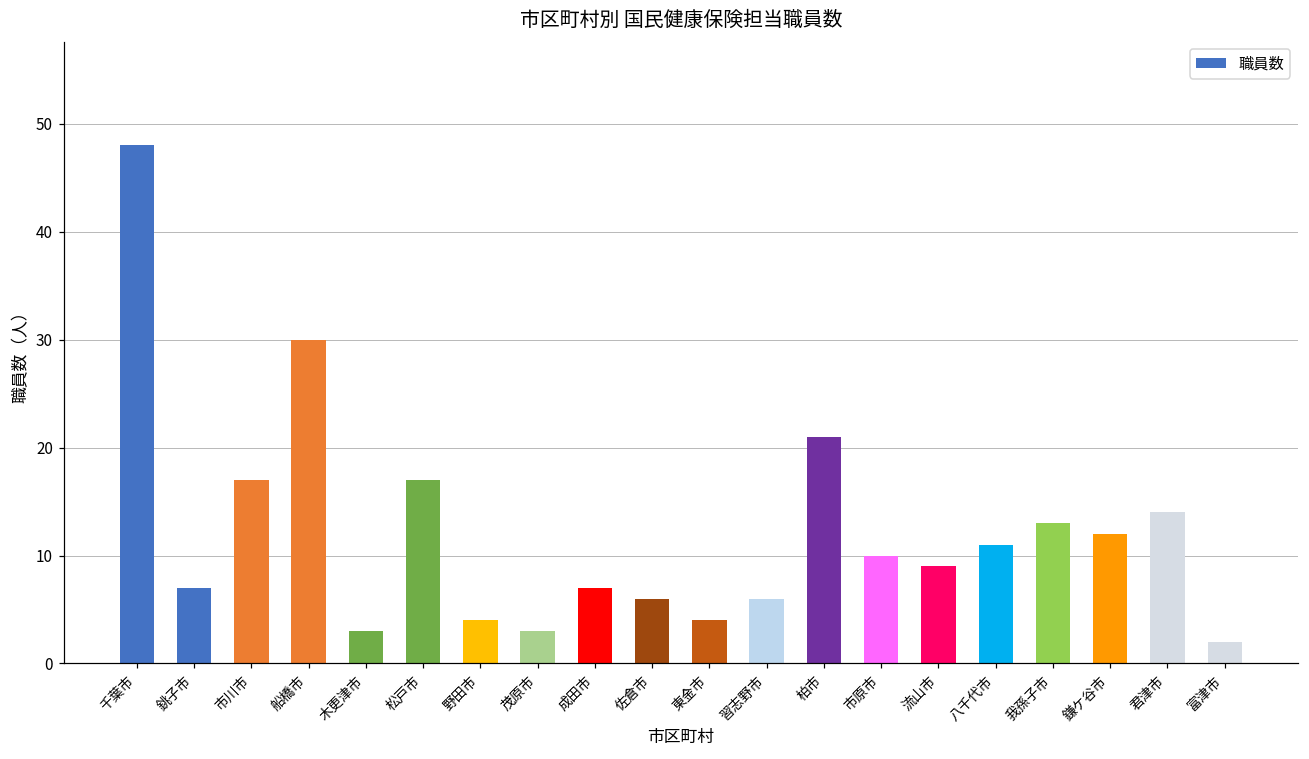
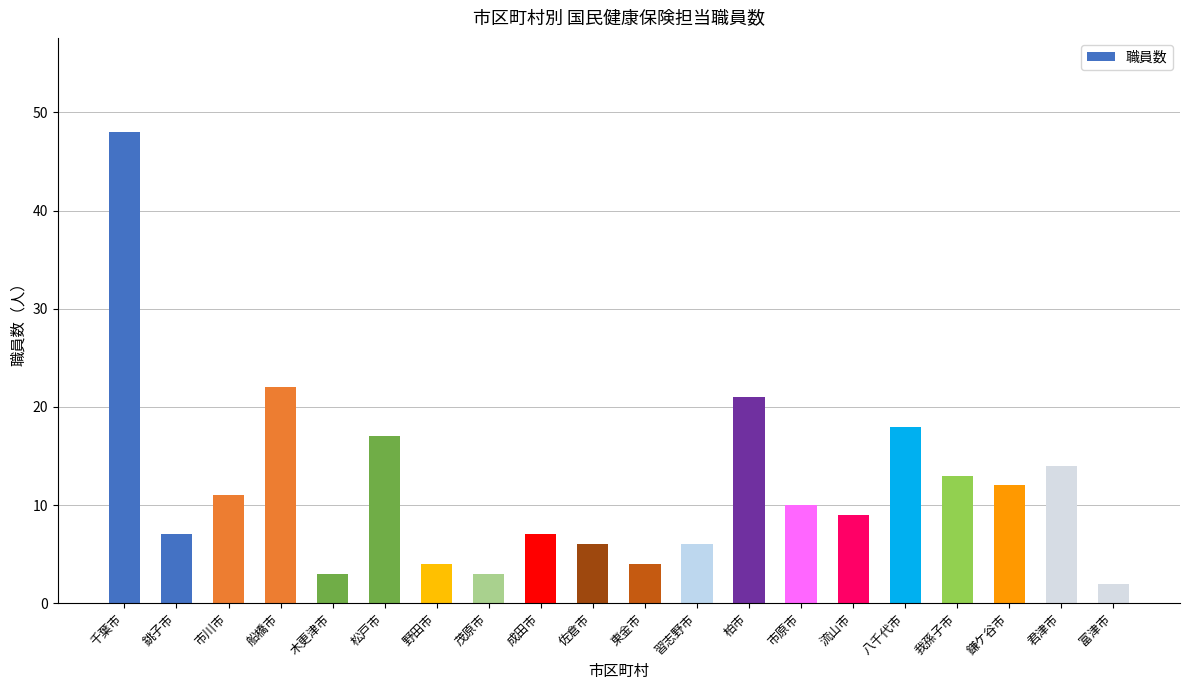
市川市: 17 -> 11
船橋市: 30 -> 22
八千代市: 11 -> 18
